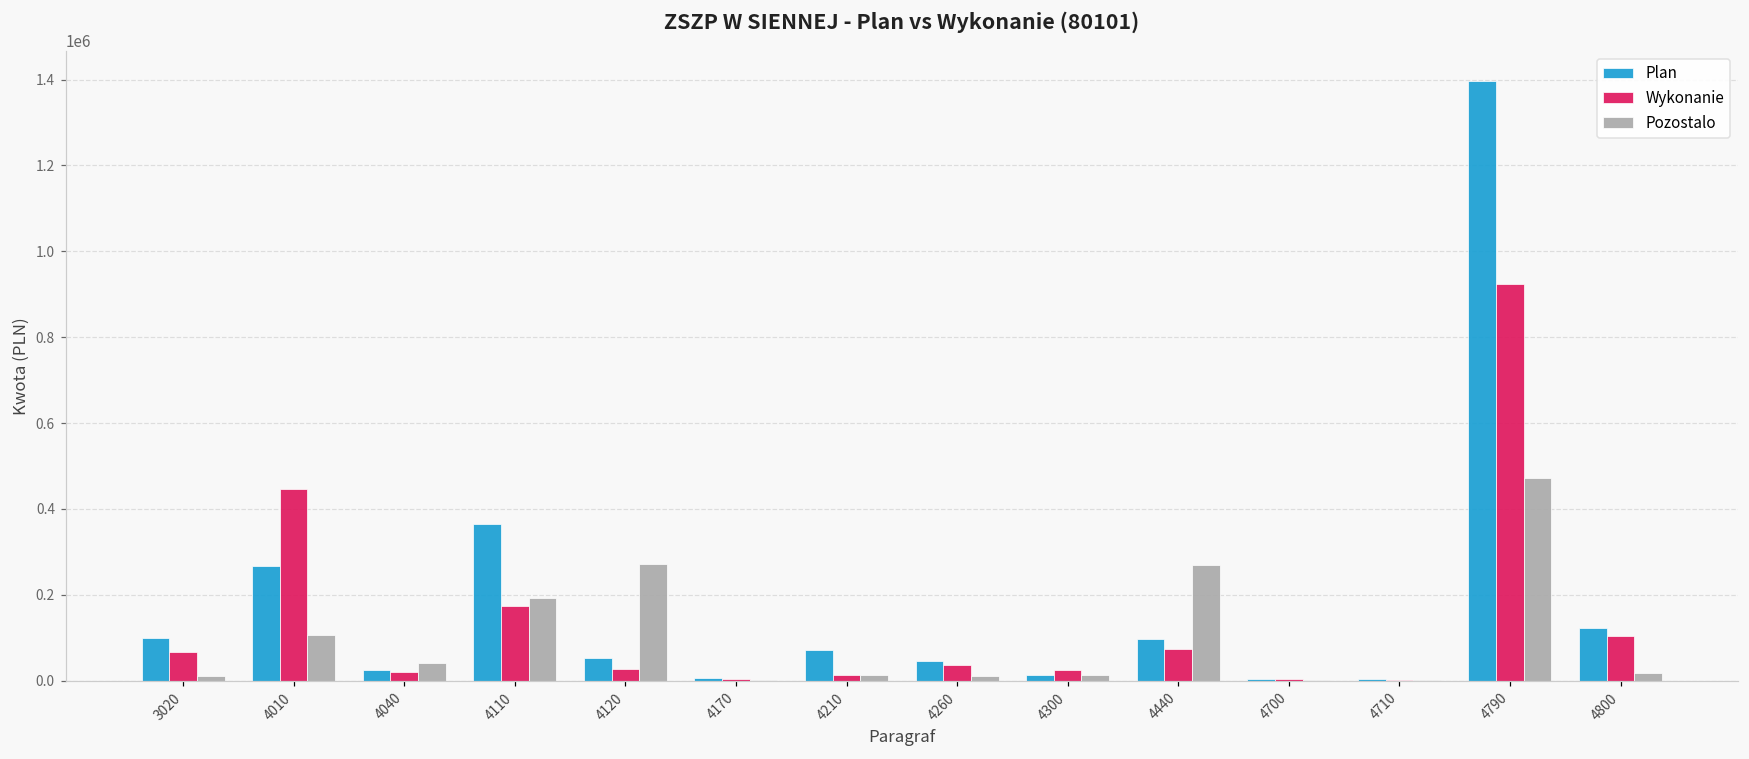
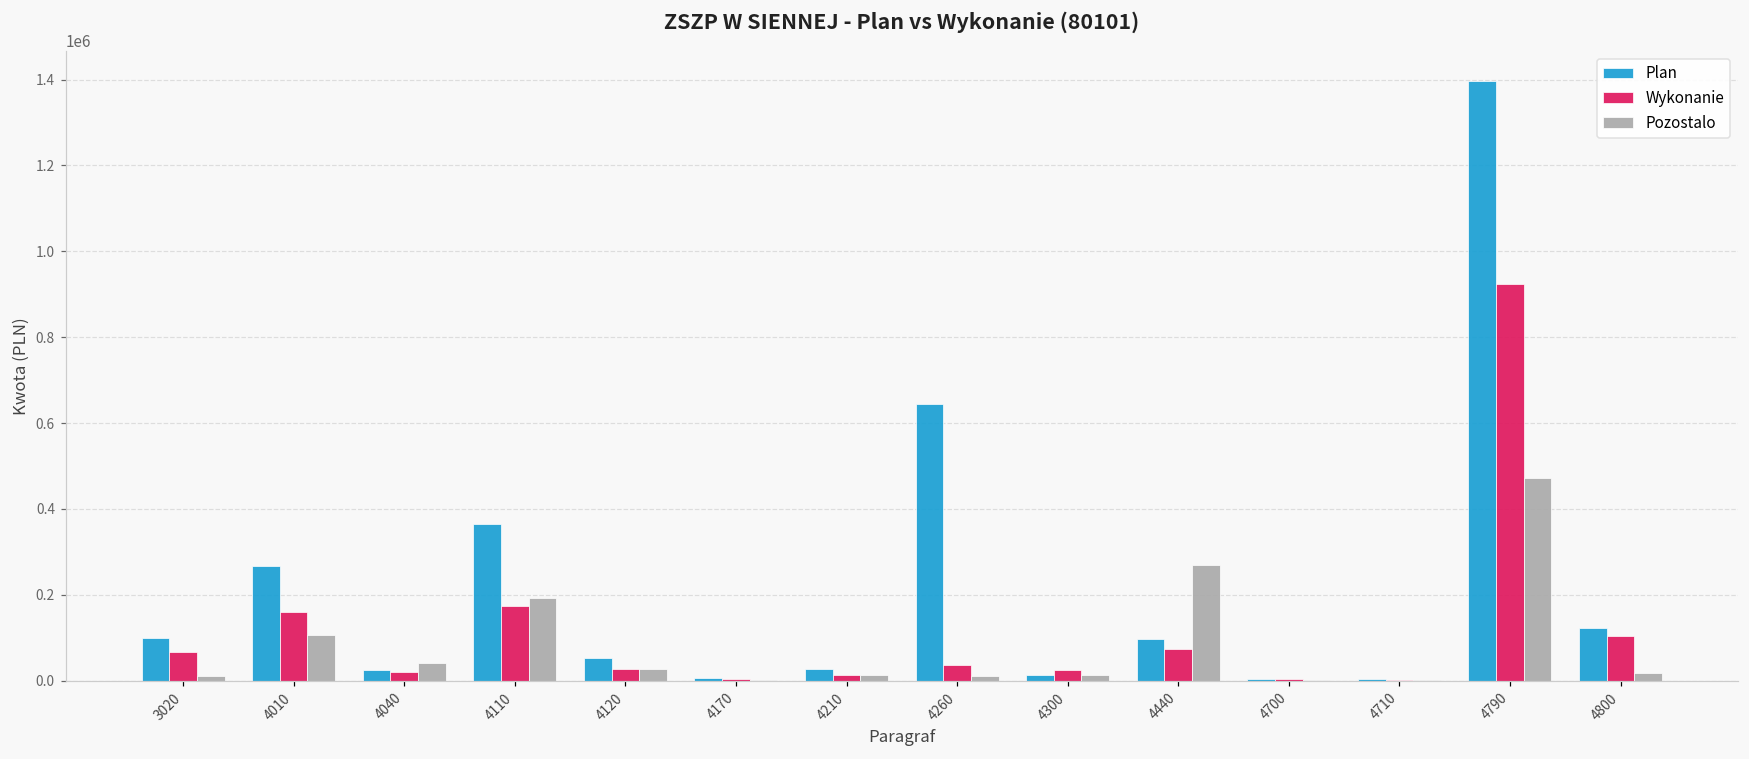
Wykonanie, 4010: 450000 -> 160000
Pozostalo, 4120: 270000 -> 30000
Plan, 4210: 70000 -> 30000
Plan, 4260: 50000 -> 650000
